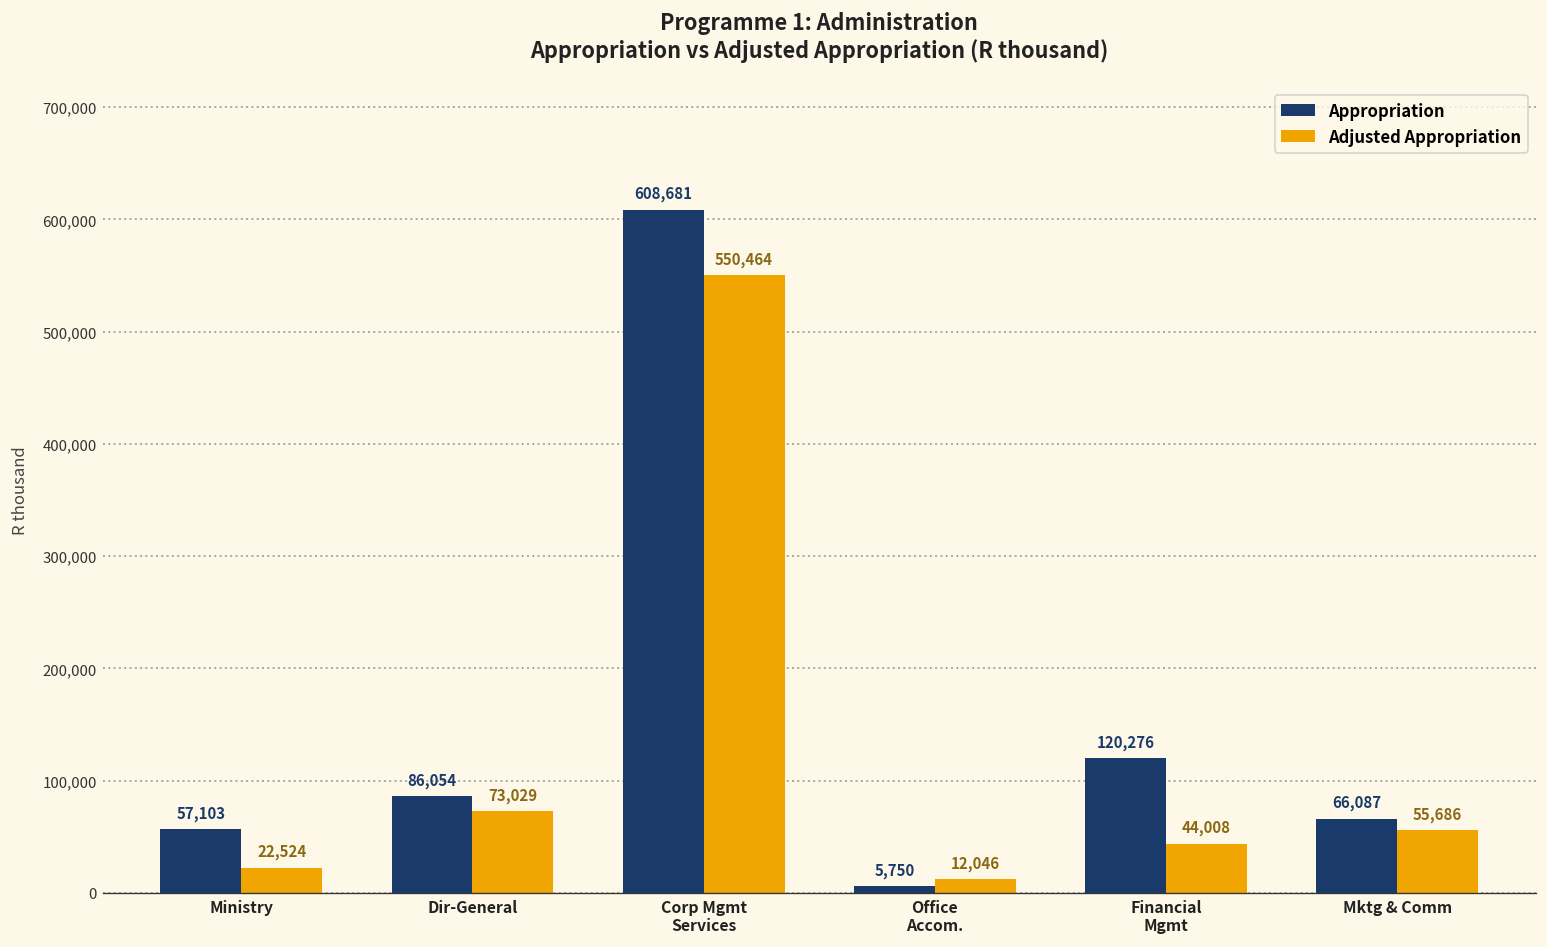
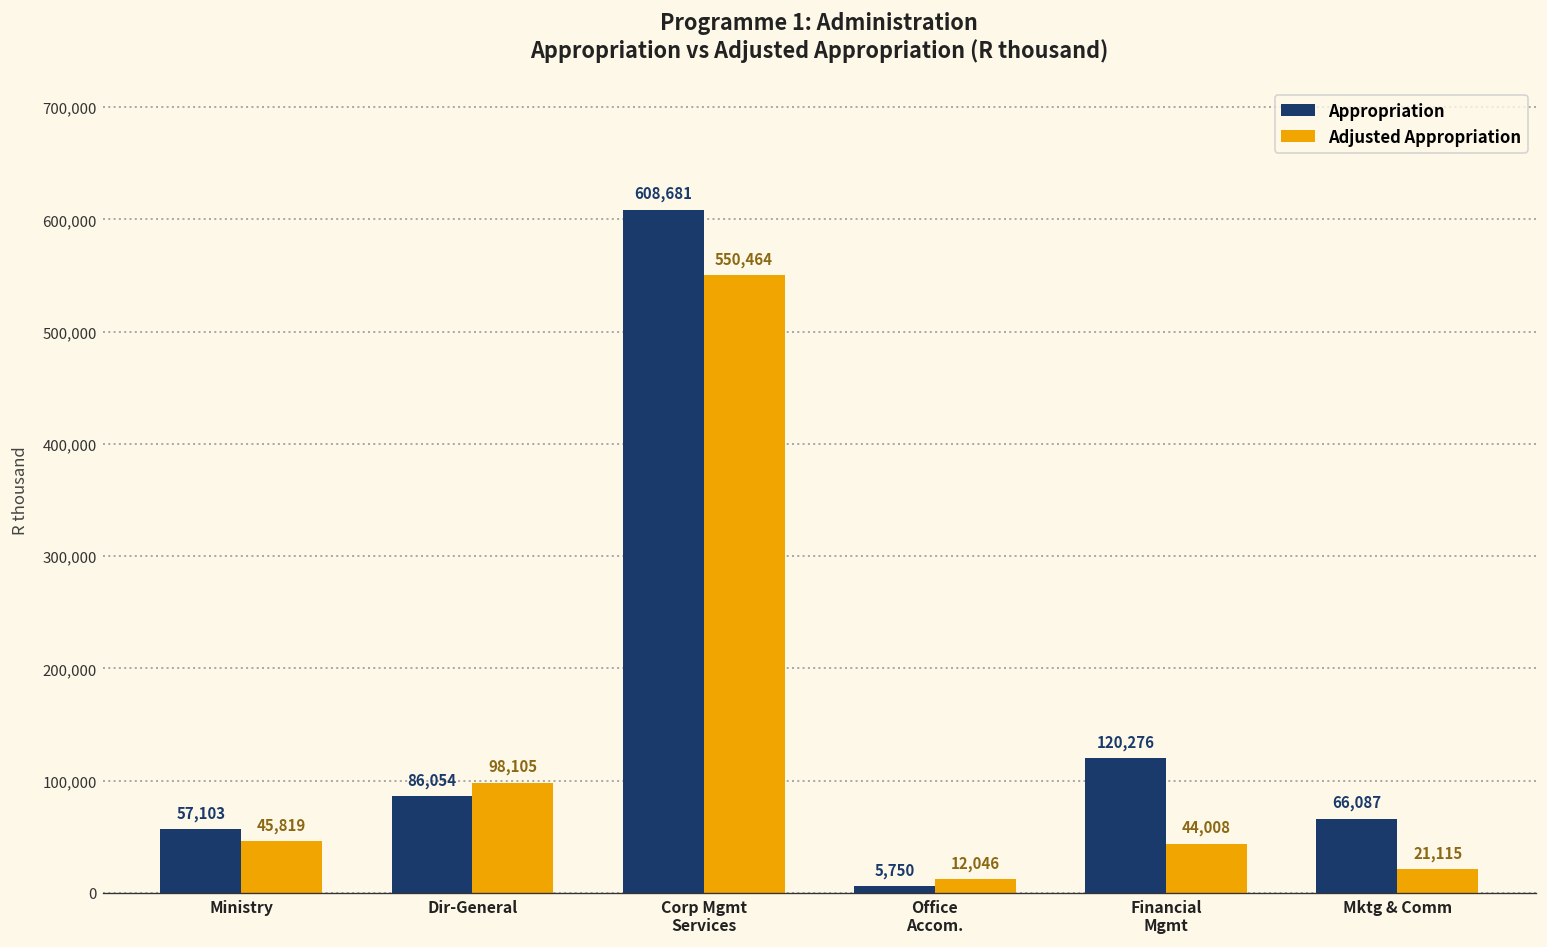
Adjusted Appropriation, Ministry: 22,524 -> 45,819
Adjusted Appropriation, Dir-General: 73,029 -> 98,105
Adjusted Appropriation, Mktg & Comm: 55,686 -> 21,115
